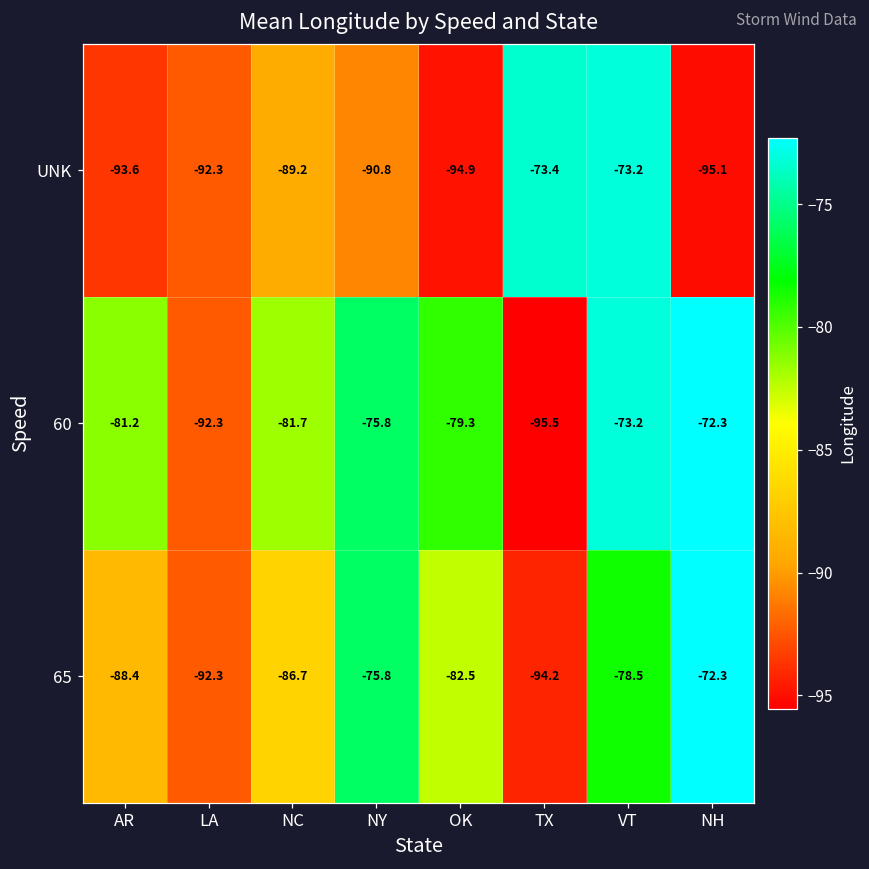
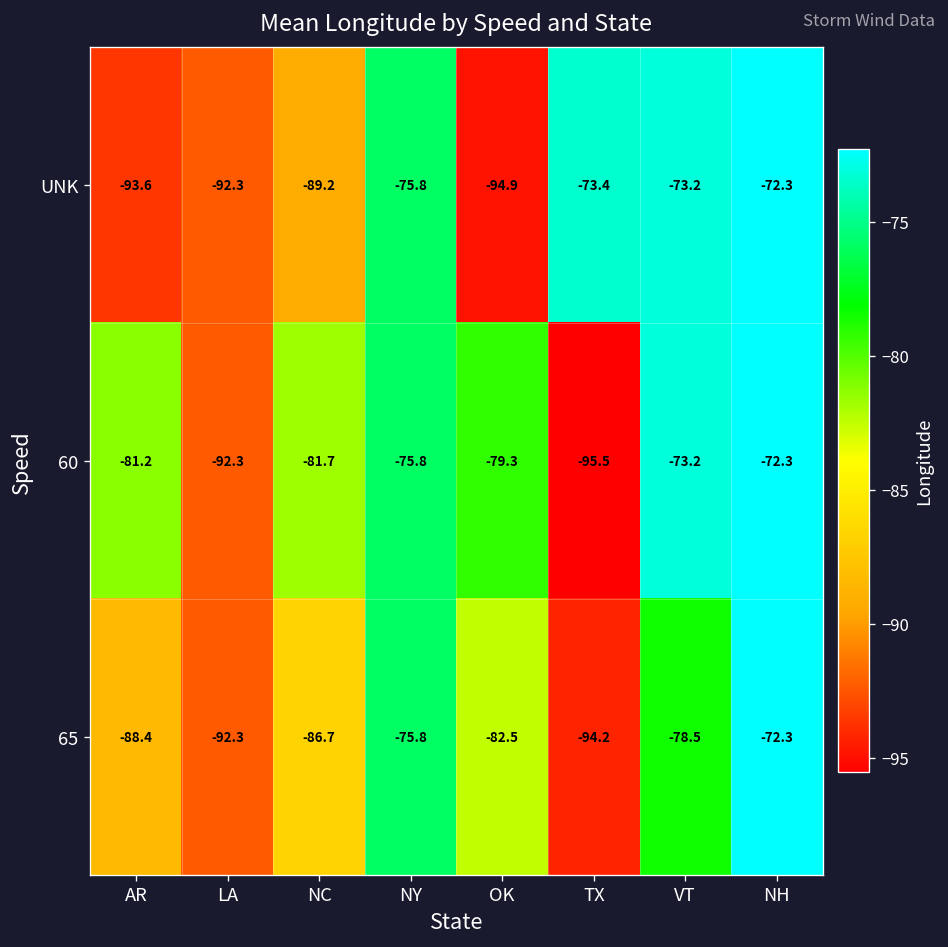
UNK, NY: -90.8 -> -75.8
UNK, NH: -95.1 -> -72.3
